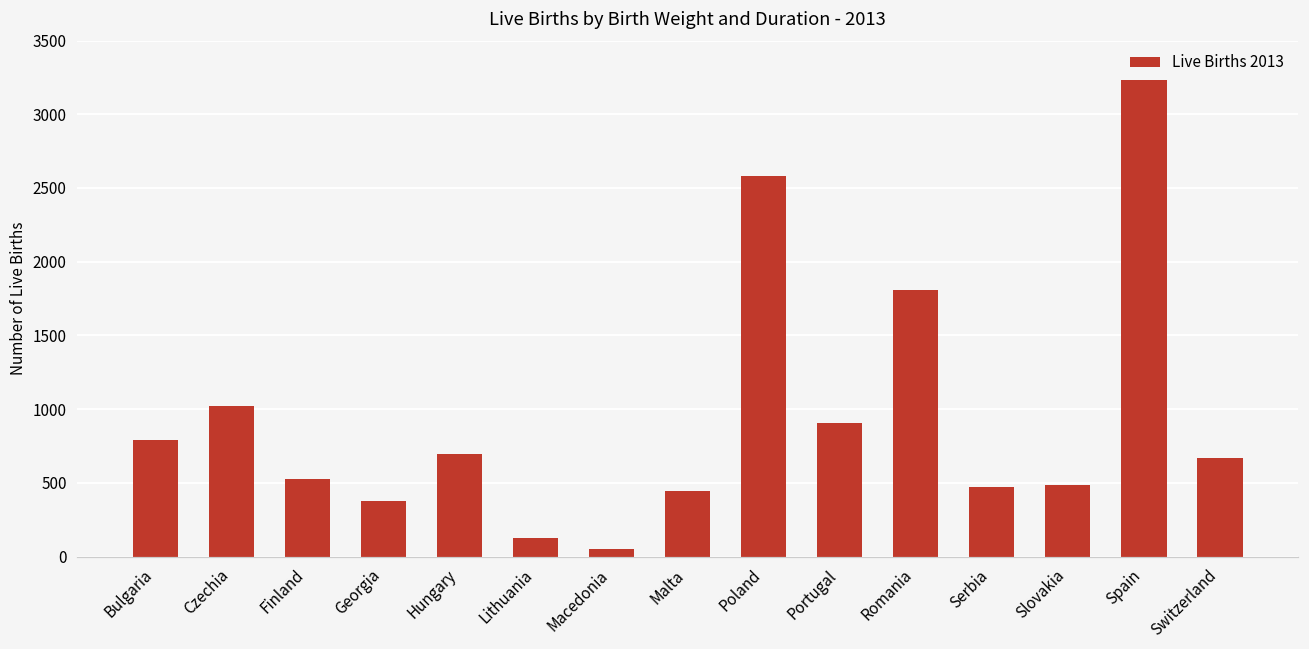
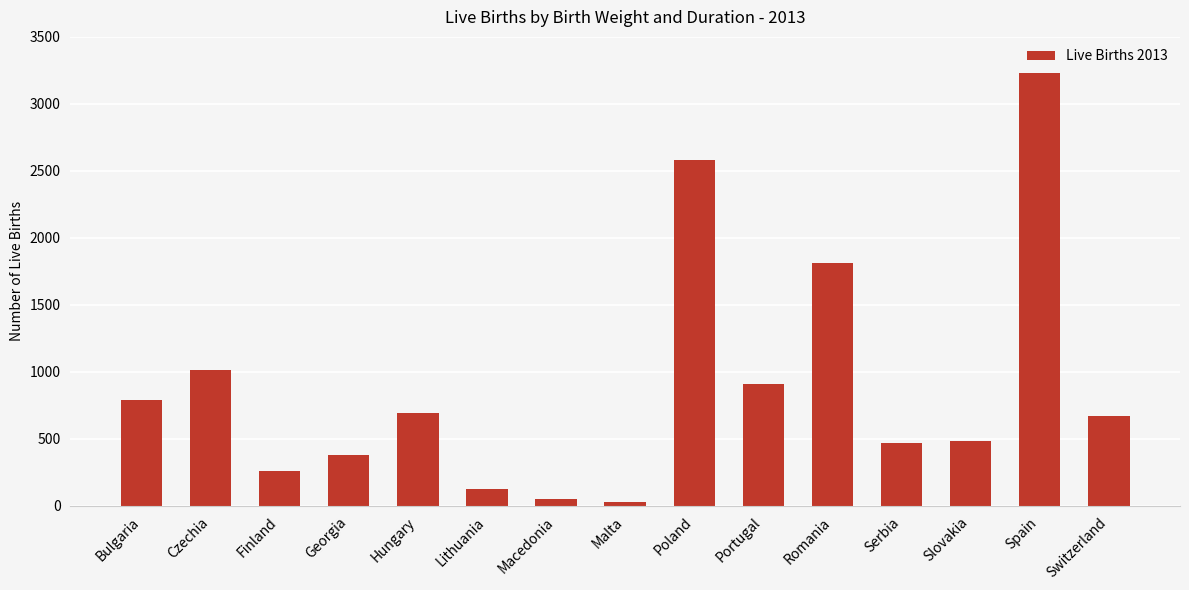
Finland: 530 -> 260
Malta: 450 -> 30
